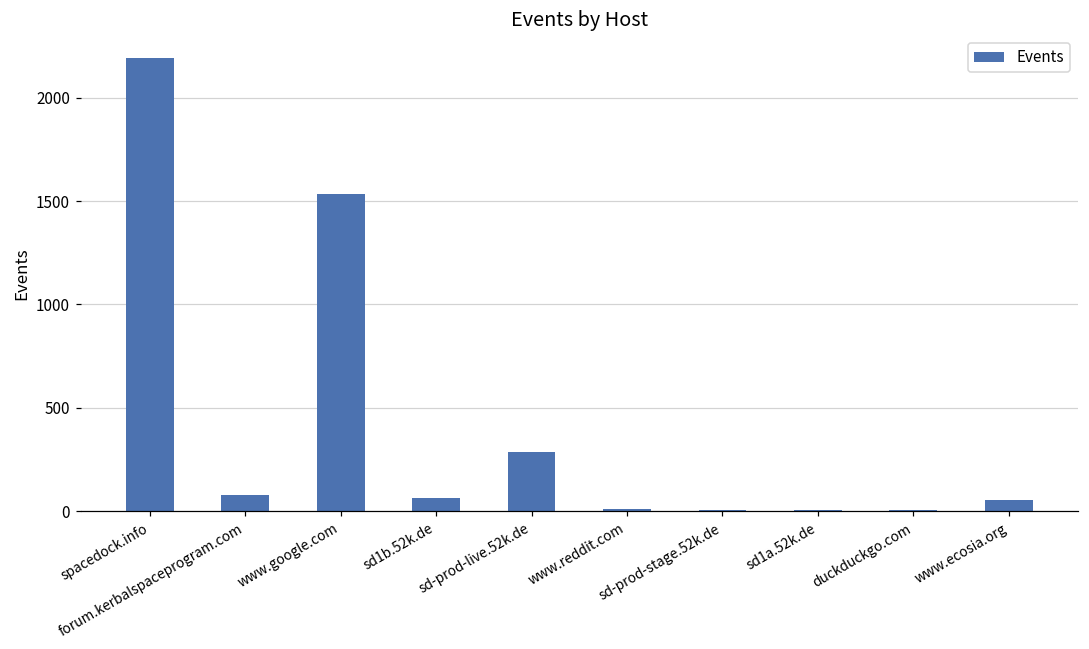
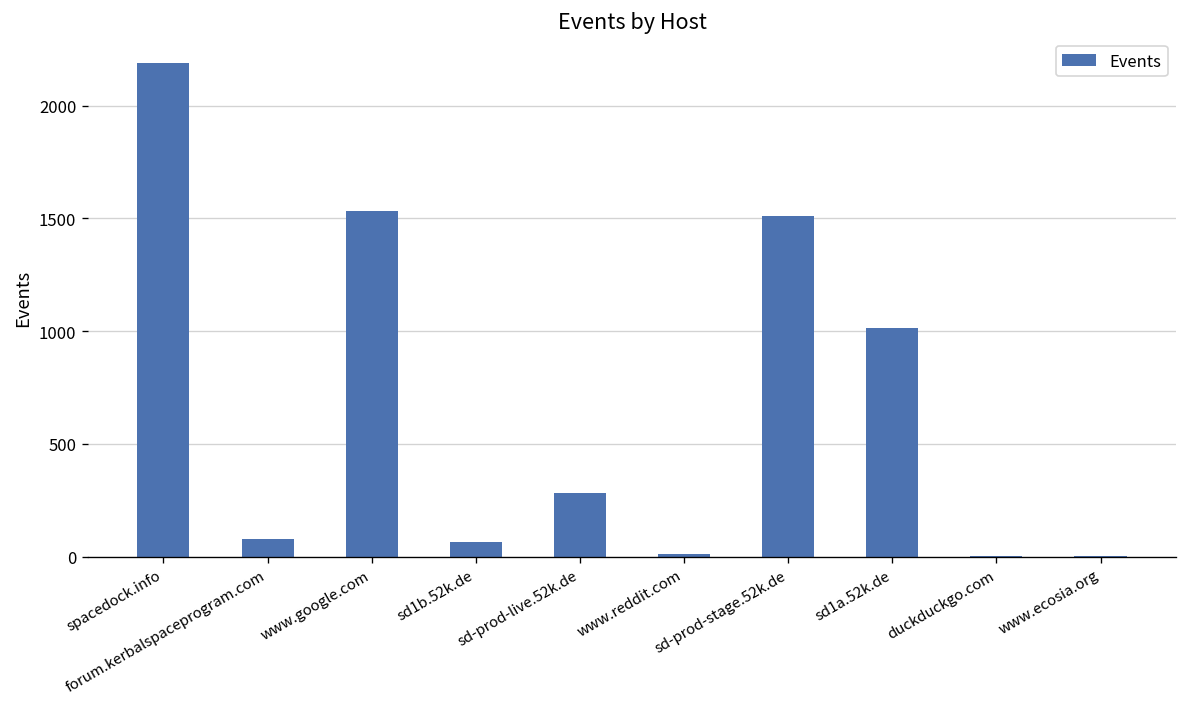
sd-prod-stage.52k.de: 10 -> 1510
sd1a.52k.de: 10 -> 1010
www.ecosia.org: 50 -> 0
